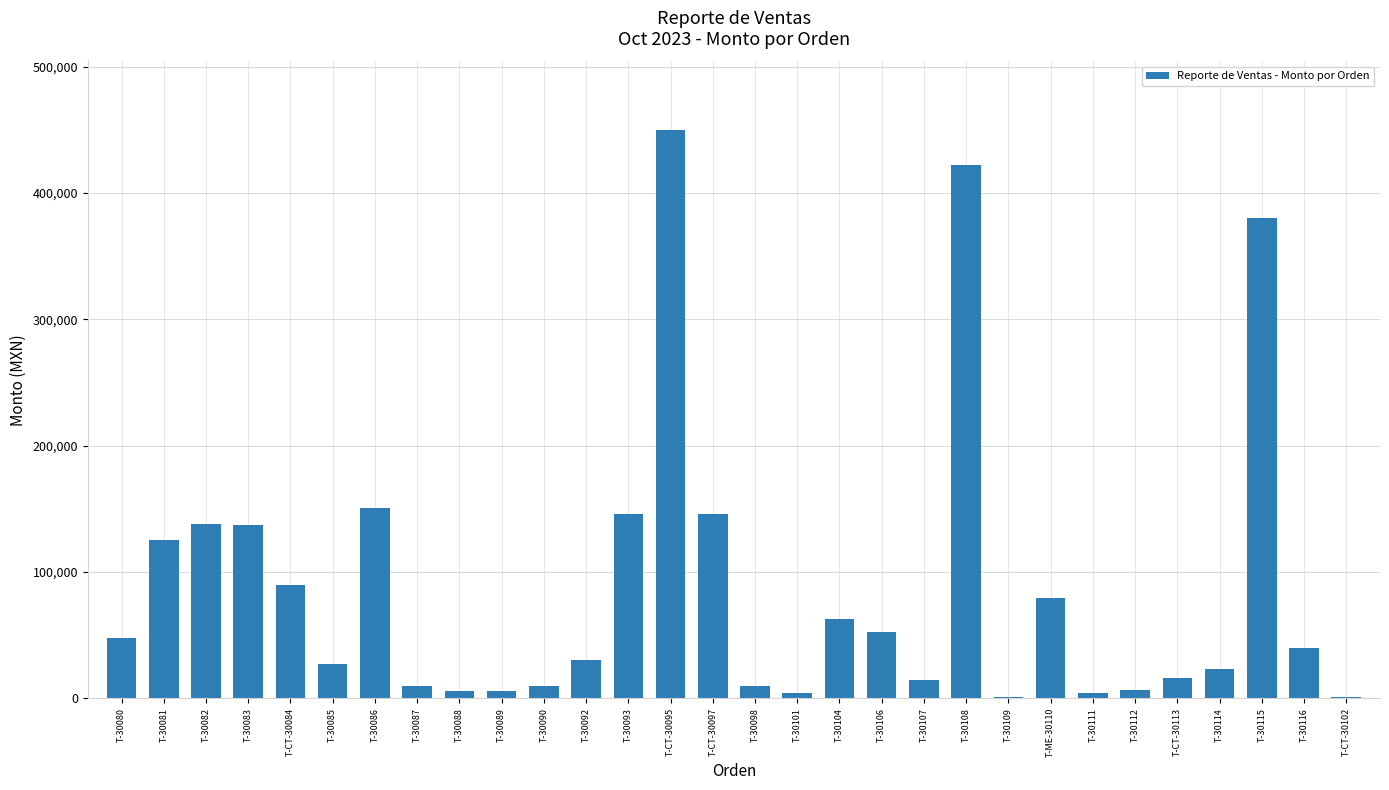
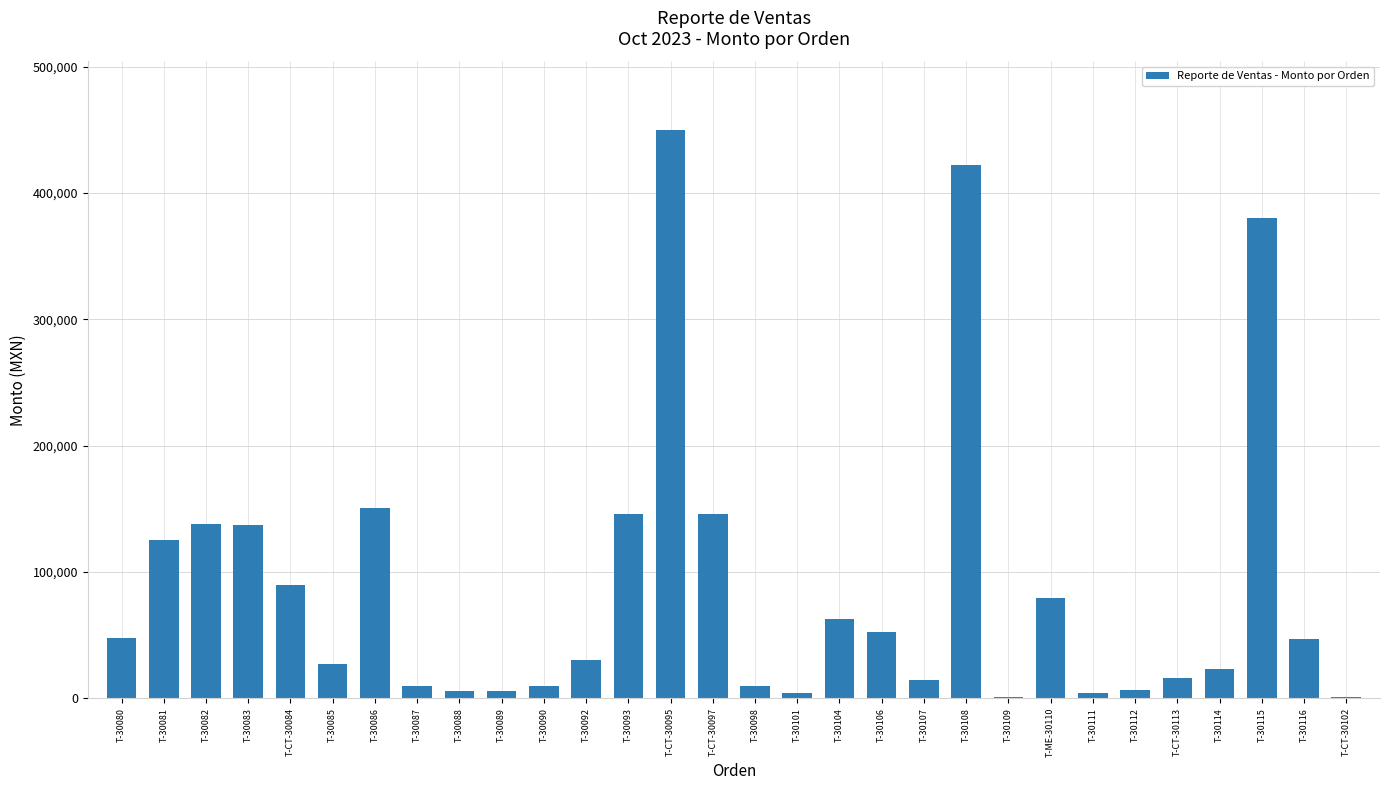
T-30116: 40,000 -> 47,000
